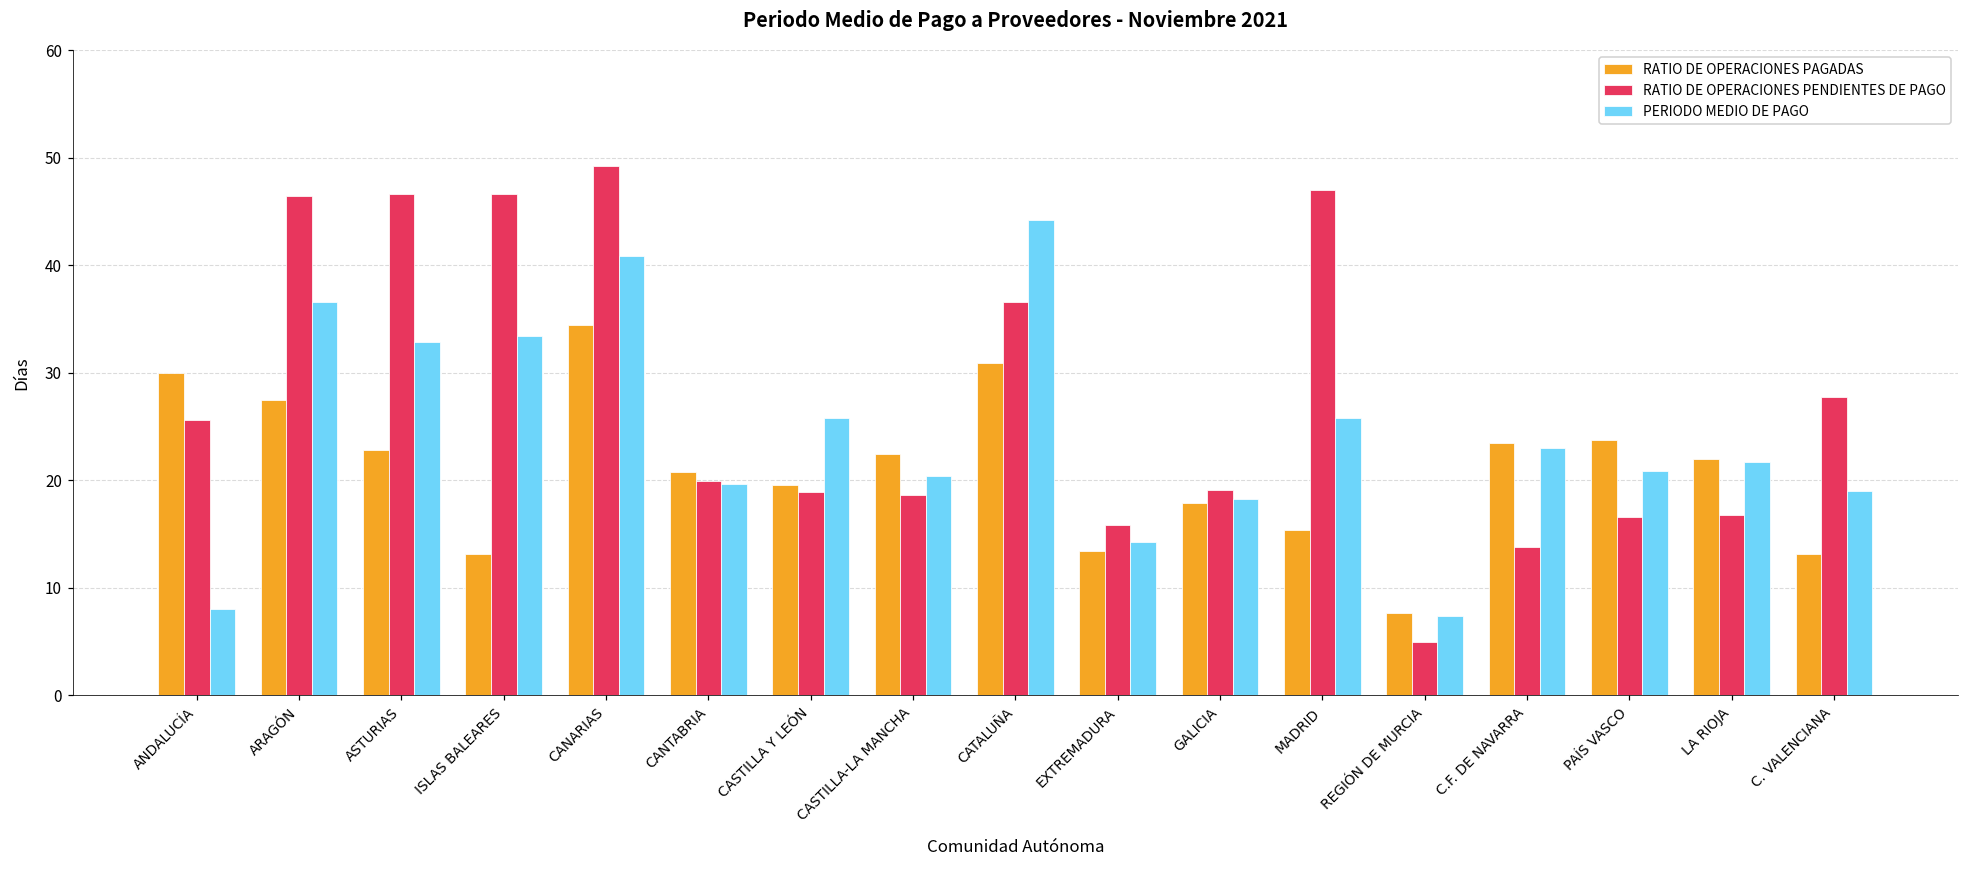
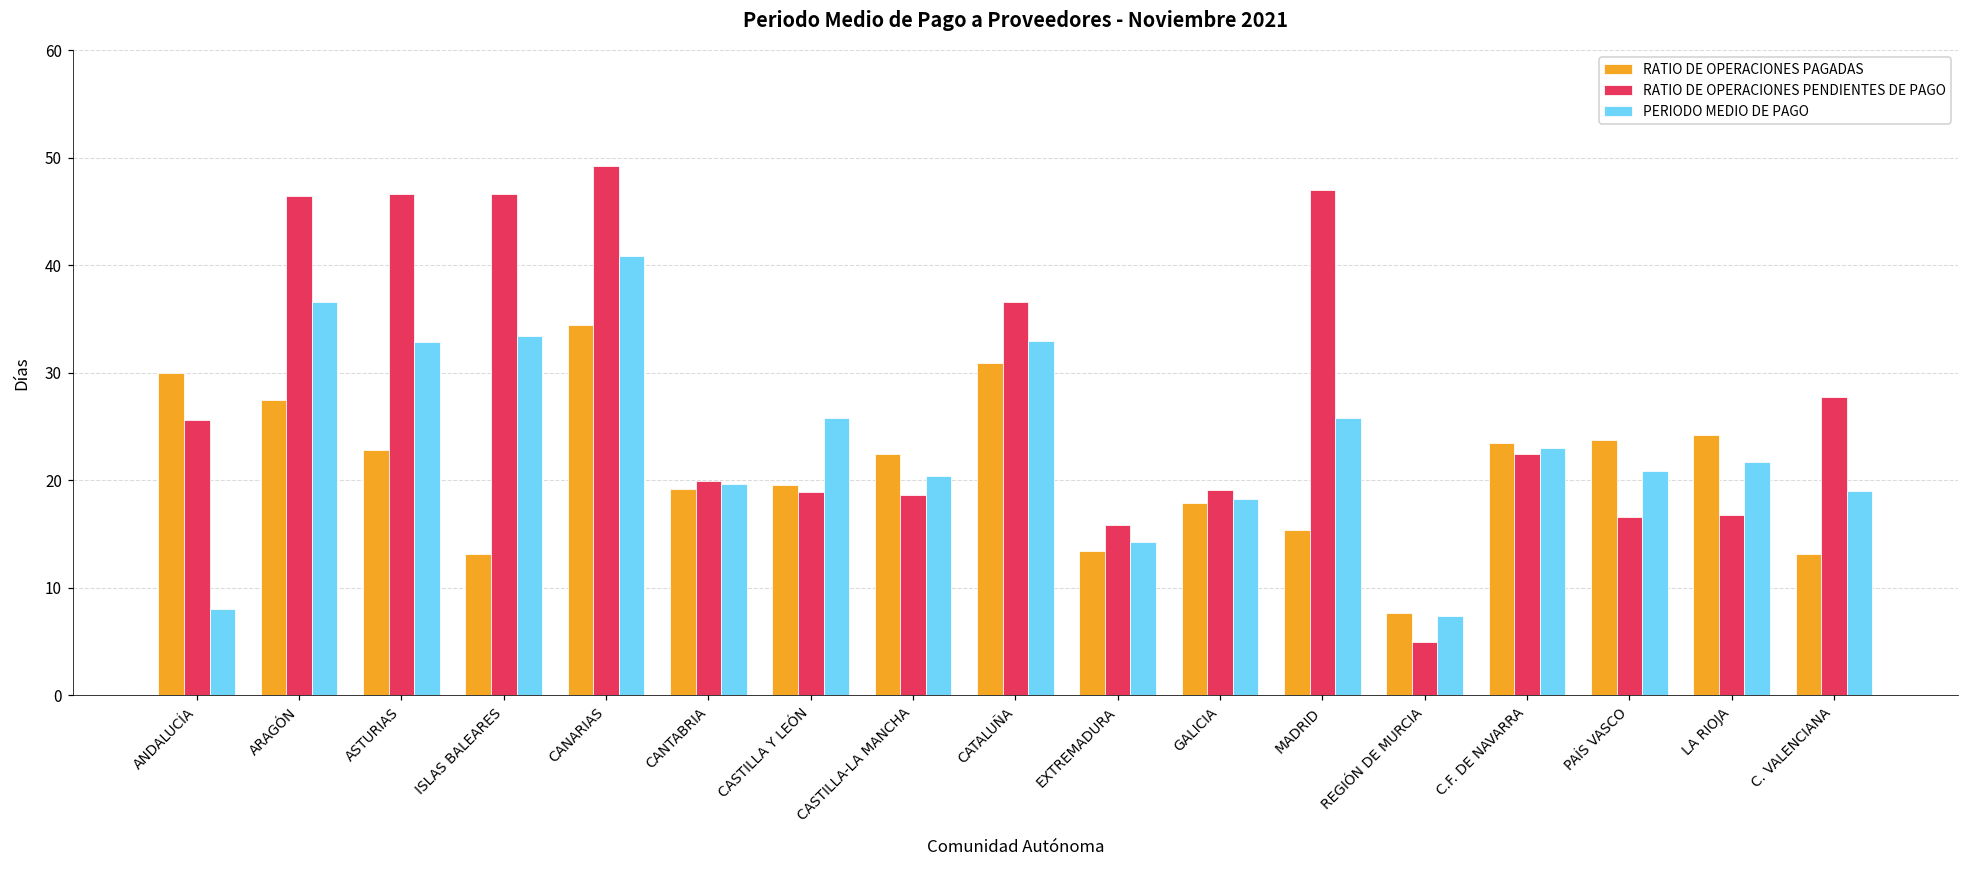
RATIO DE OPERACIONES PAGADAS, CANTABRIA: 21 -> 19
PERIODO MEDIO DE PAGO, CATALUÑA: 44 -> 33
RATIO DE OPERACIONES PENDIENTES DE PAGO, C.F. DE NAVARRA: 14 -> 23
RATIO DE OPERACIONES PAGADAS, LA RIOJA: 22 -> 24
